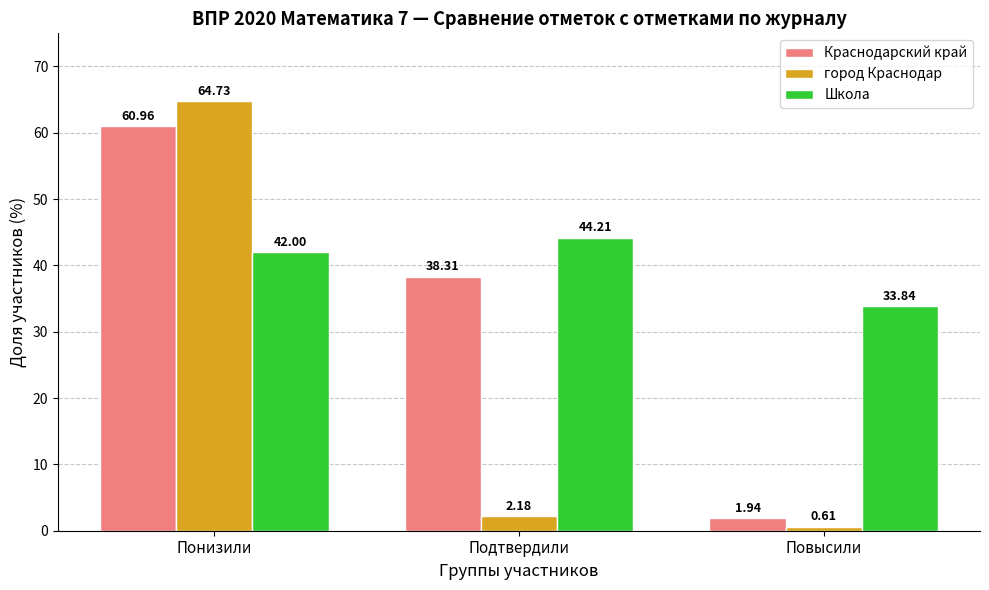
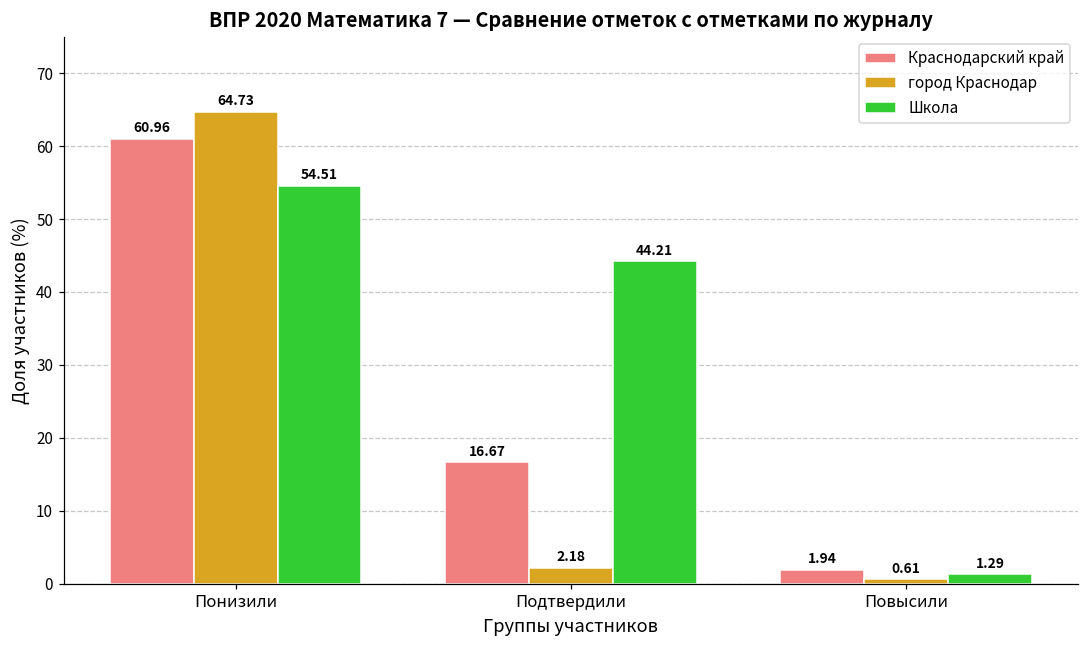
Школа, Понизили: 42.00 -> 54.51
Краснодарский край, Подтвердили: 38.31 -> 16.67
Школа, Повысили: 33.84 -> 1.29
